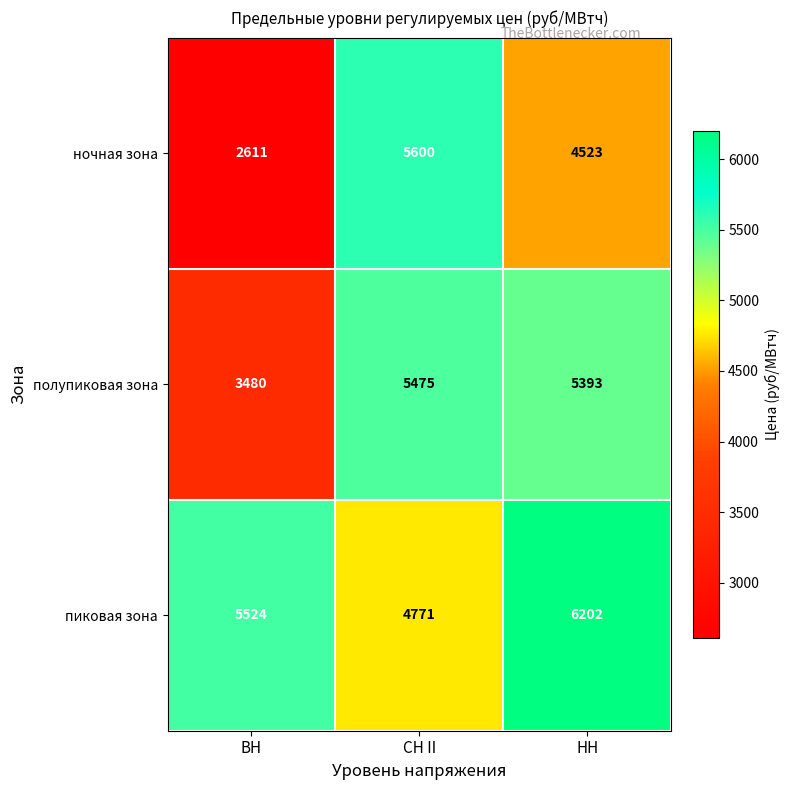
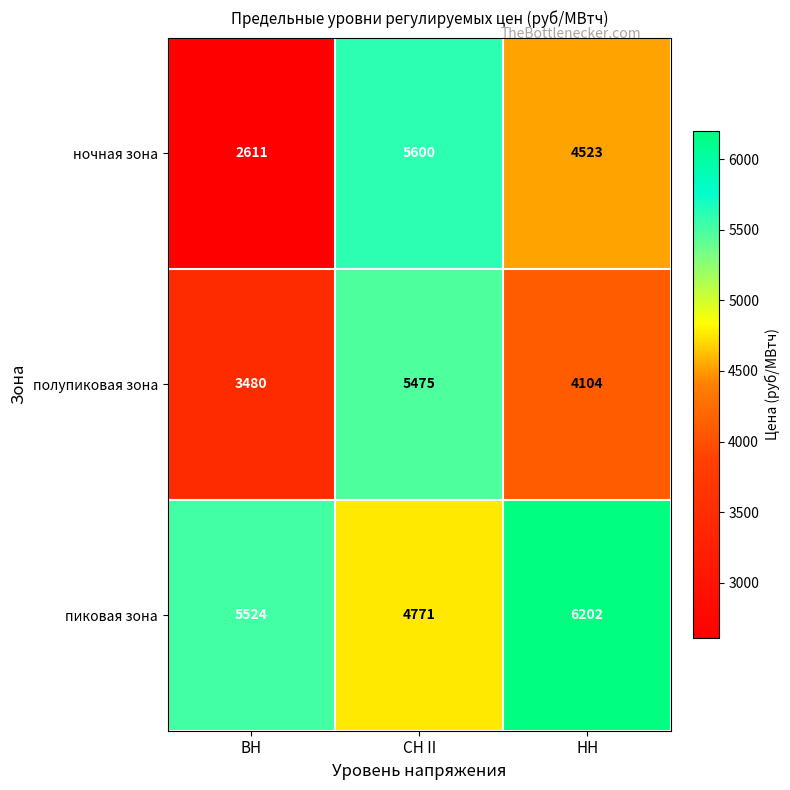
полупиковая зона, НН: 5393 -> 4104
